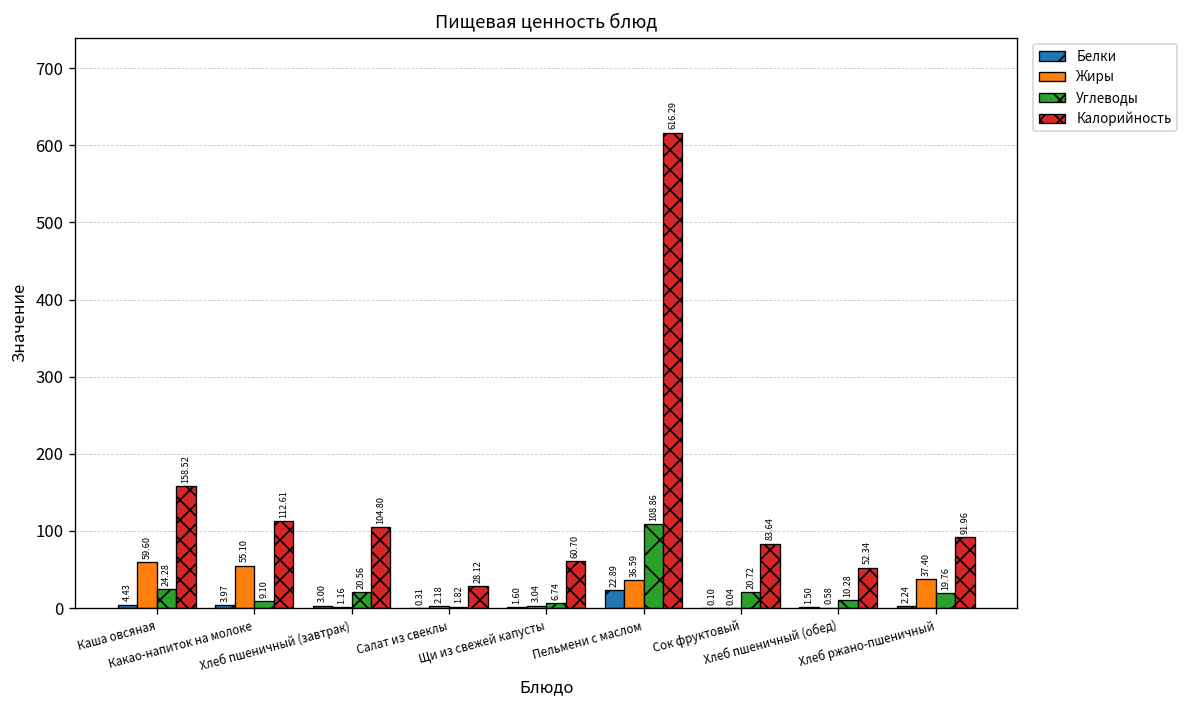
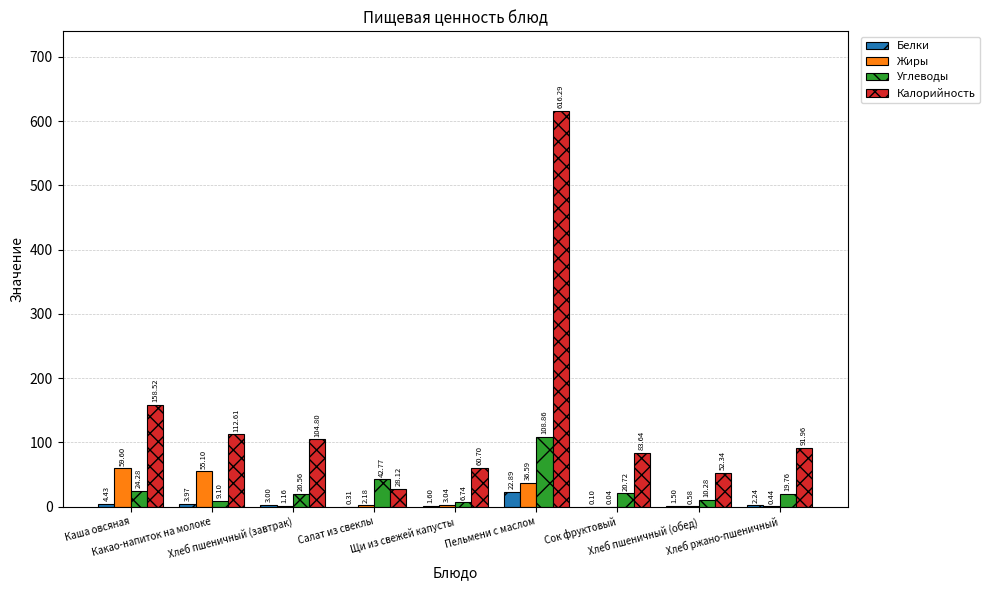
Углеводы, Салат из свеклы: 1.82 -> 42.77
Жиры, Хлеб ржано-пшеничный: 37.40 -> 0.44
